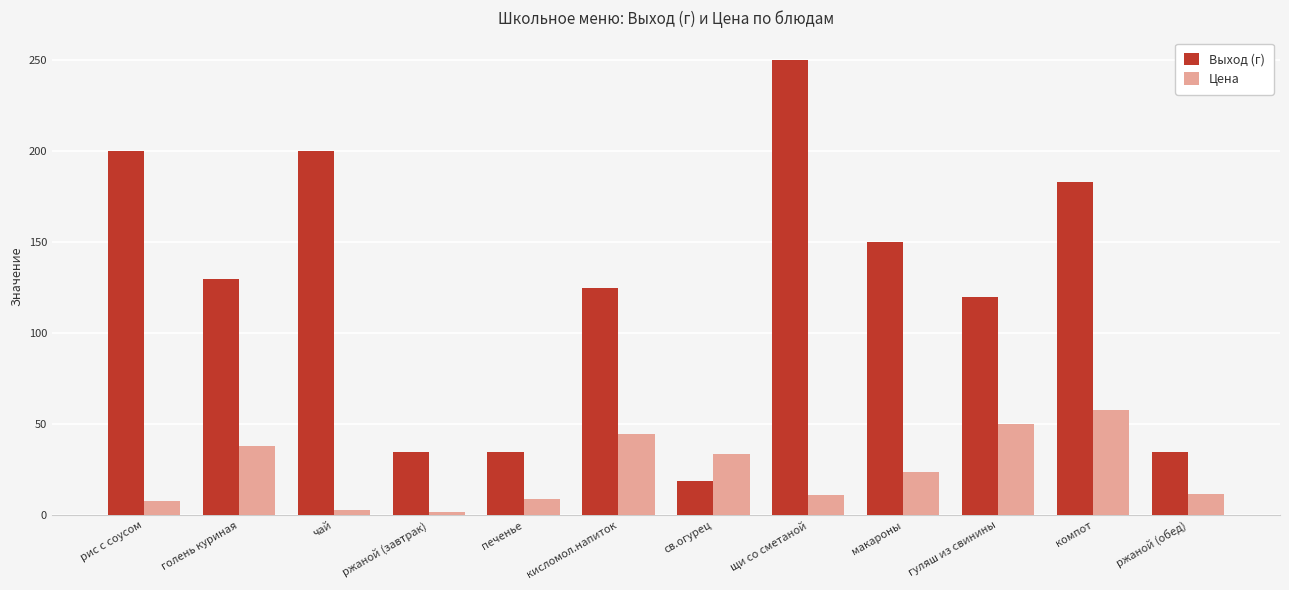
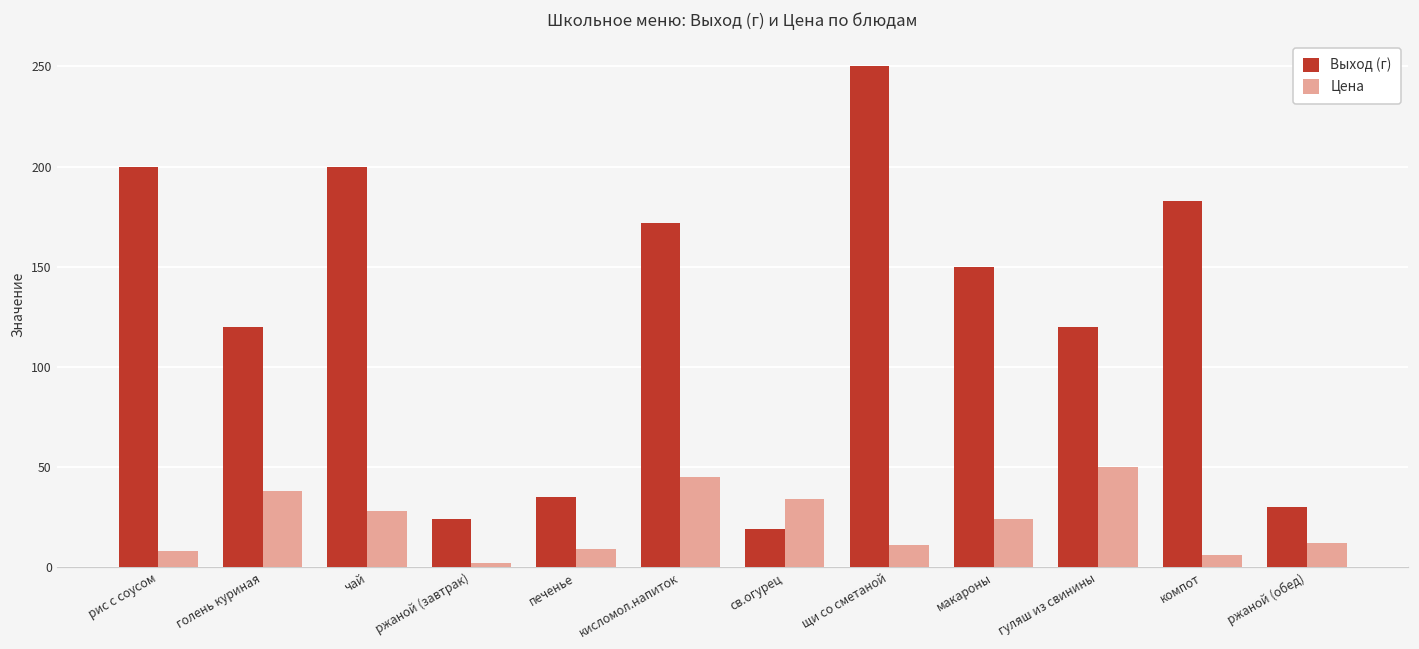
Выход (г), голень куриная: 130 -> 120
Цена, чай: 3 -> 28
Выход (г), ржаной (завтрак): 35 -> 24
Выход (г), кисломол.напиток: 125 -> 172
Цена, компот: 58 -> 6
Выход (г), ржаной (обед): 35 -> 30
